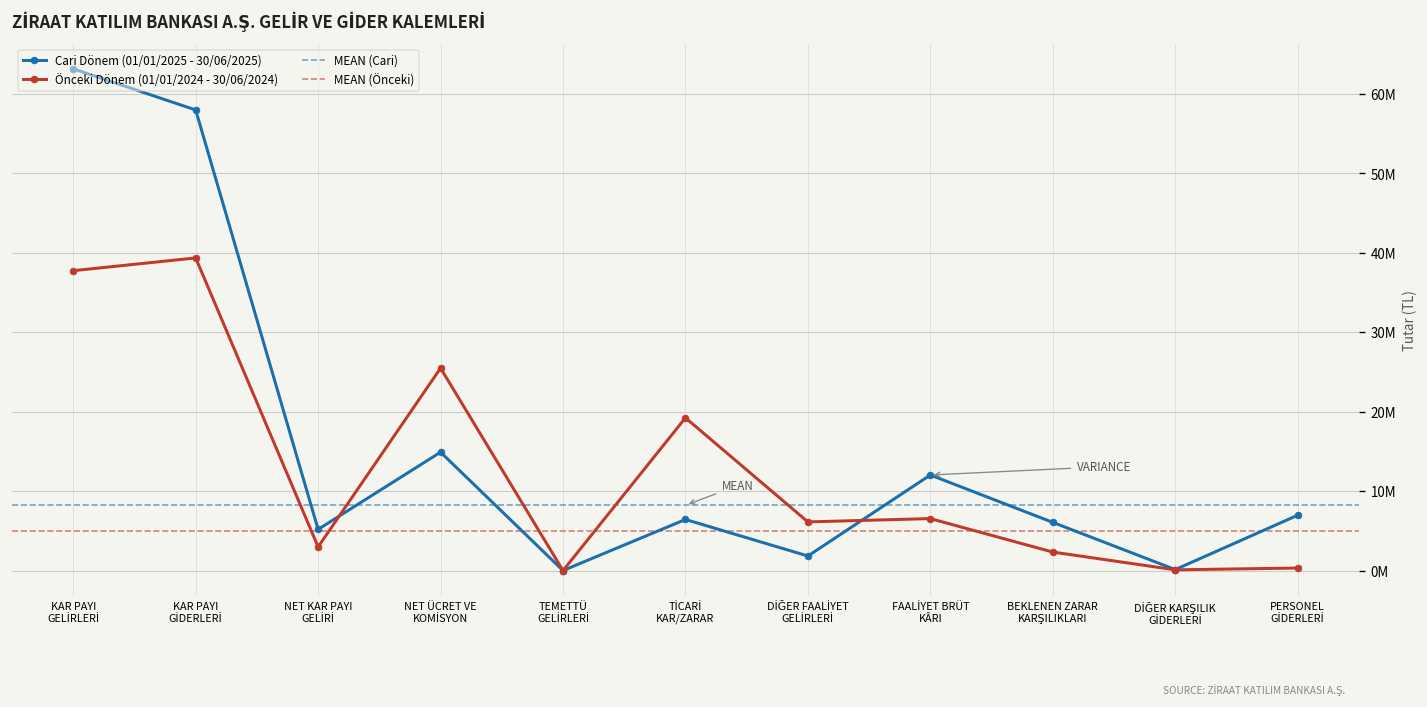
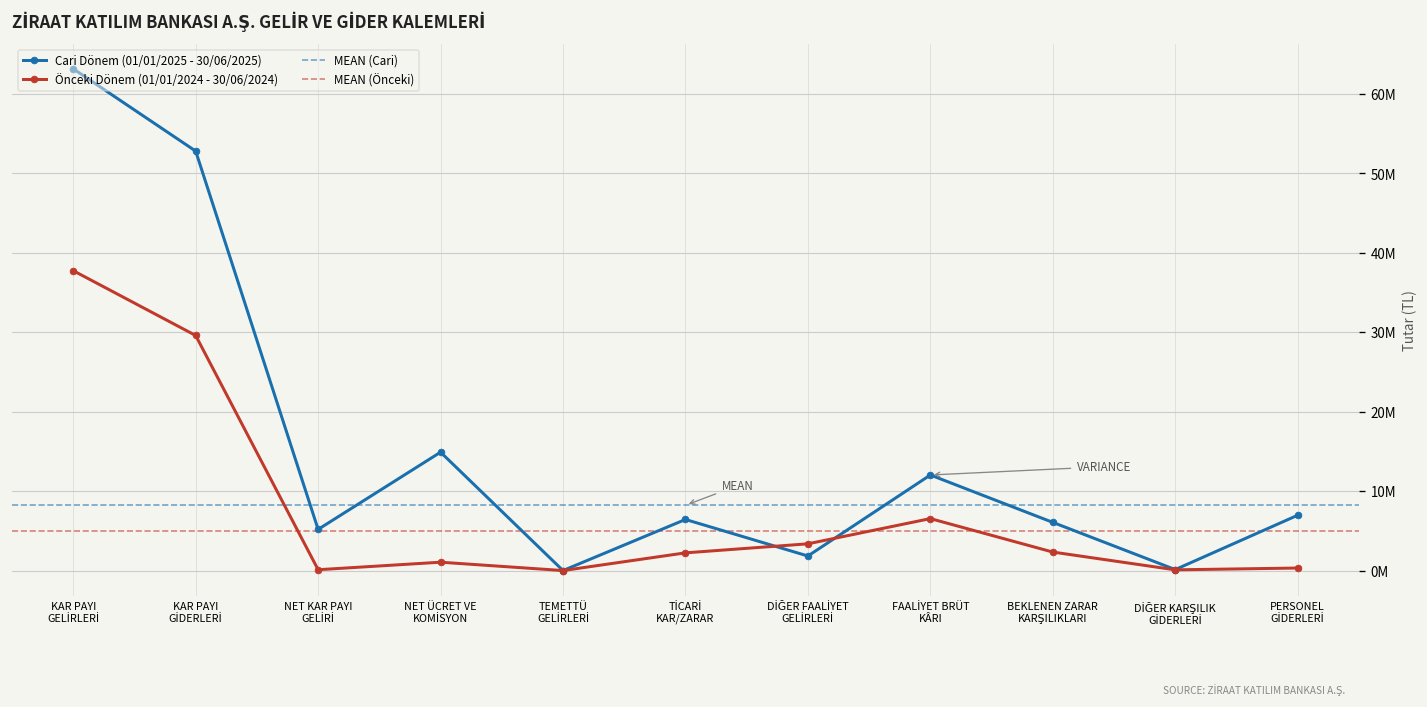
Cari Dönem (01/01/2025 - 30/06/2025), KAR PAYI GİDERLERİ: 58000000 -> 53000000
Önceki Dönem (01/01/2024 - 30/06/2024), KAR PAYI GİDERLERİ: 39000000 -> 30000000
Önceki Dönem (01/01/2024 - 30/06/2024), NET KAR PAYI GELİRİ: 3000000 -> 0
Önceki Dönem (01/01/2024 - 30/06/2024), NET ÜCRET VE KOMİSYON: 25000000 -> 1000000
Önceki Dönem (01/01/2024 - 30/06/2024), TİCARİ KAR/ZARAR: 19000000 -> 2000000
Önceki Dönem (01/01/2024 - 30/06/2024), DİĞER FAALİYET GELİRLERİ: 6000000 -> 3000000
